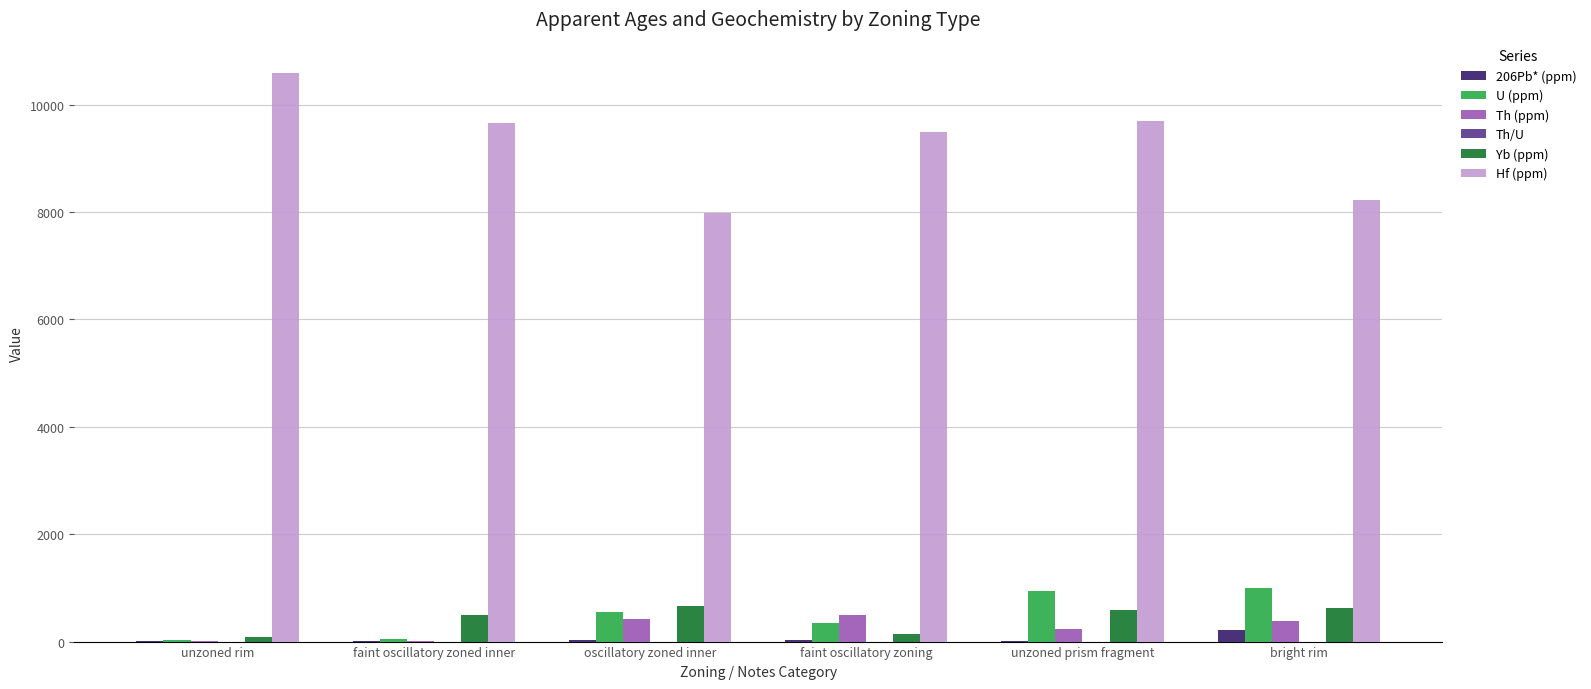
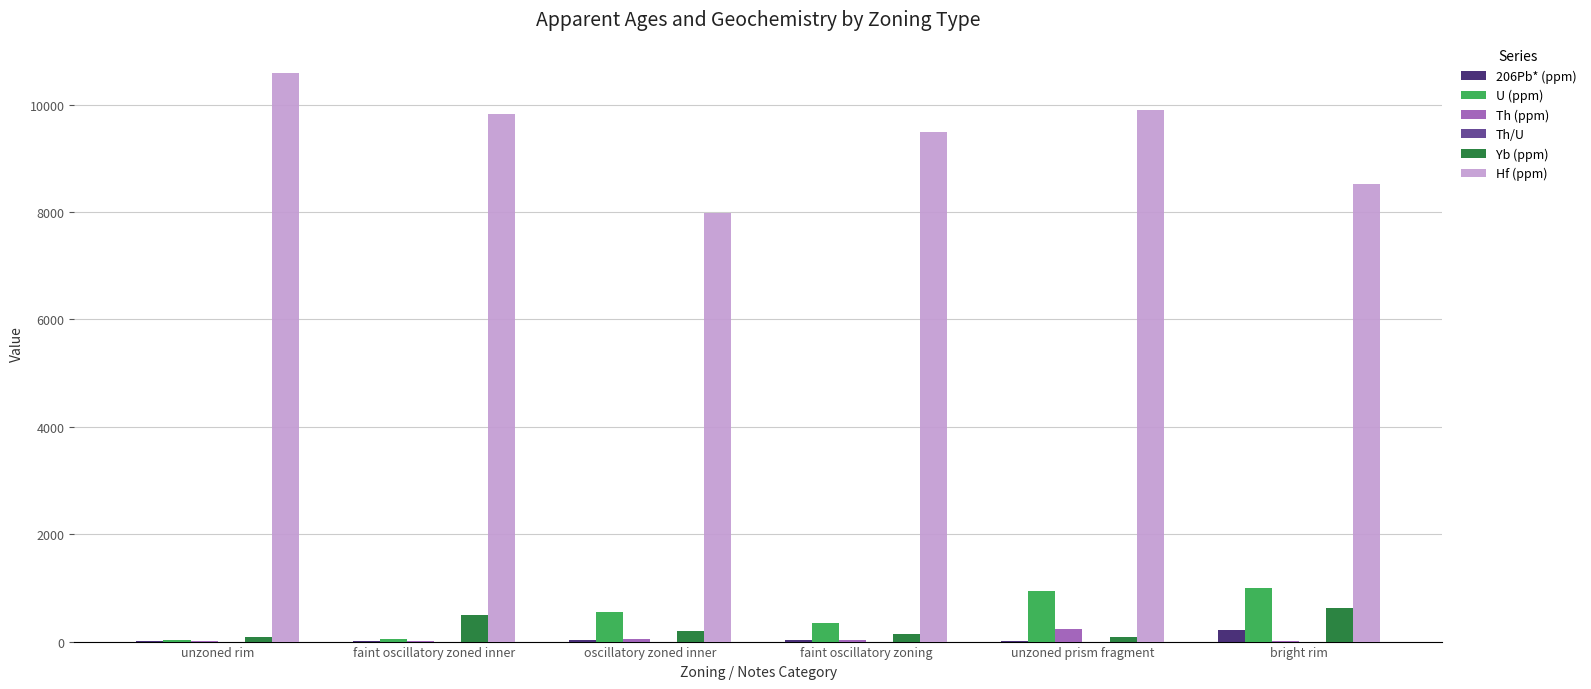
Hf (ppm), faint oscillatory zoned inner: 9700 -> 9800
Th (ppm), oscillatory zoned inner: 400 -> 0
Yb (ppm), oscillatory zoned inner: 700 -> 200
Th (ppm), faint oscillatory zoning: 500 -> 0
Yb (ppm), unzoned prism fragment: 600 -> 100
Hf (ppm), unzoned prism fragment: 9700 -> 9900
Th (ppm), bright rim: 400 -> 0
Hf (ppm), bright rim: 8200 -> 8500
